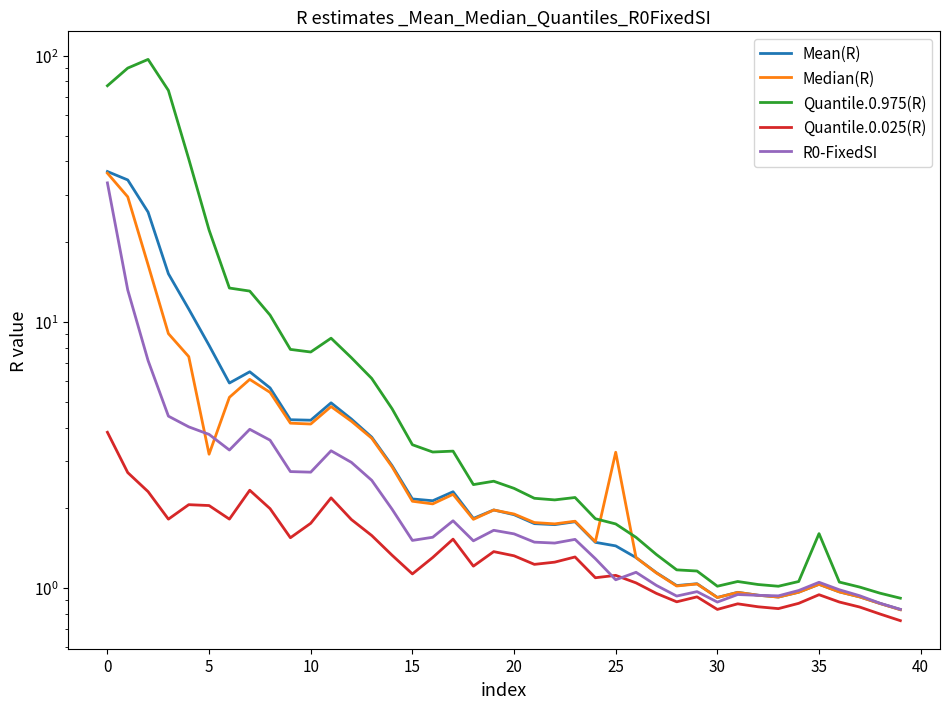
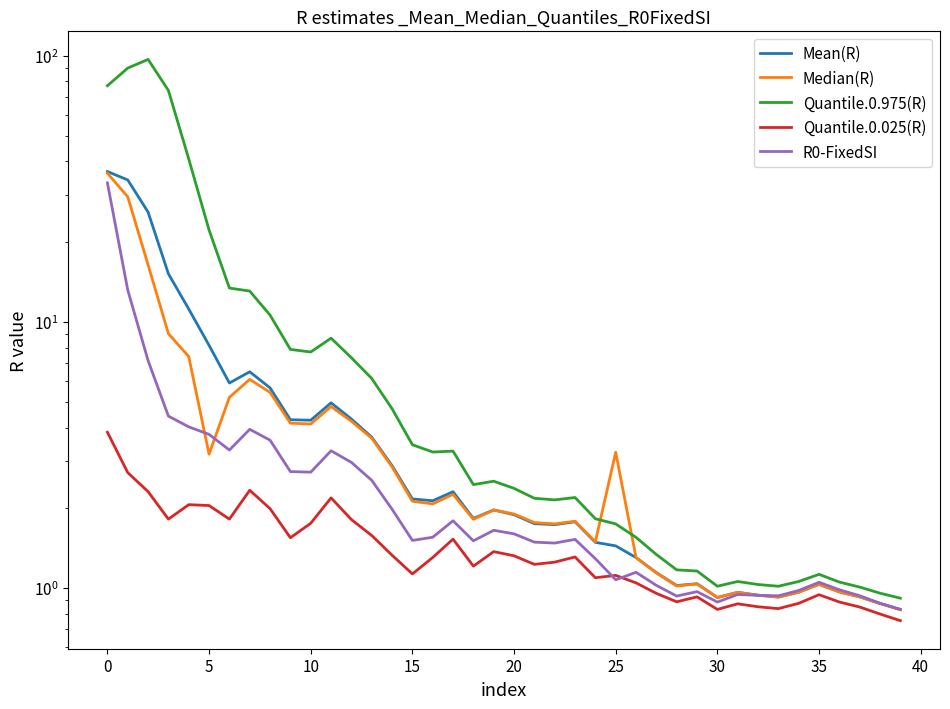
Quantile.0.975(R), 35: 1.6 -> 1.13
